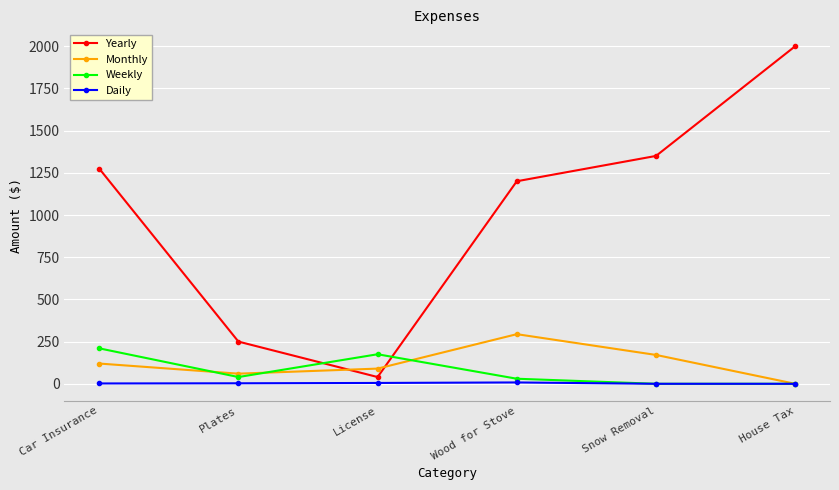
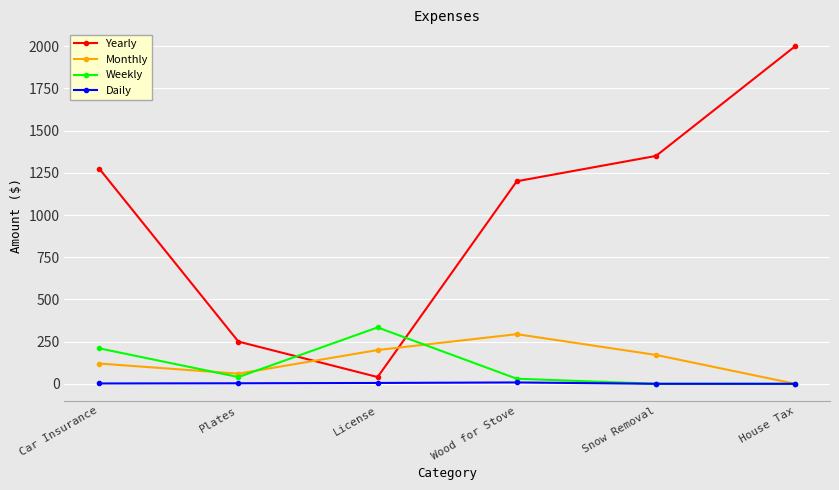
Monthly, License: 90 -> 200
Weekly, License: 180 -> 330
